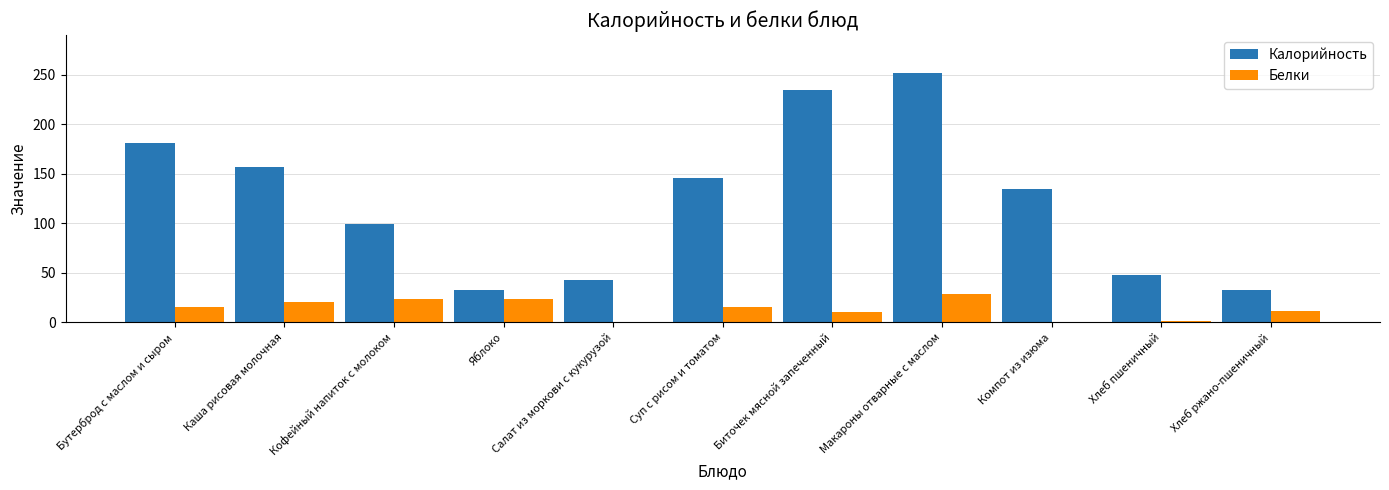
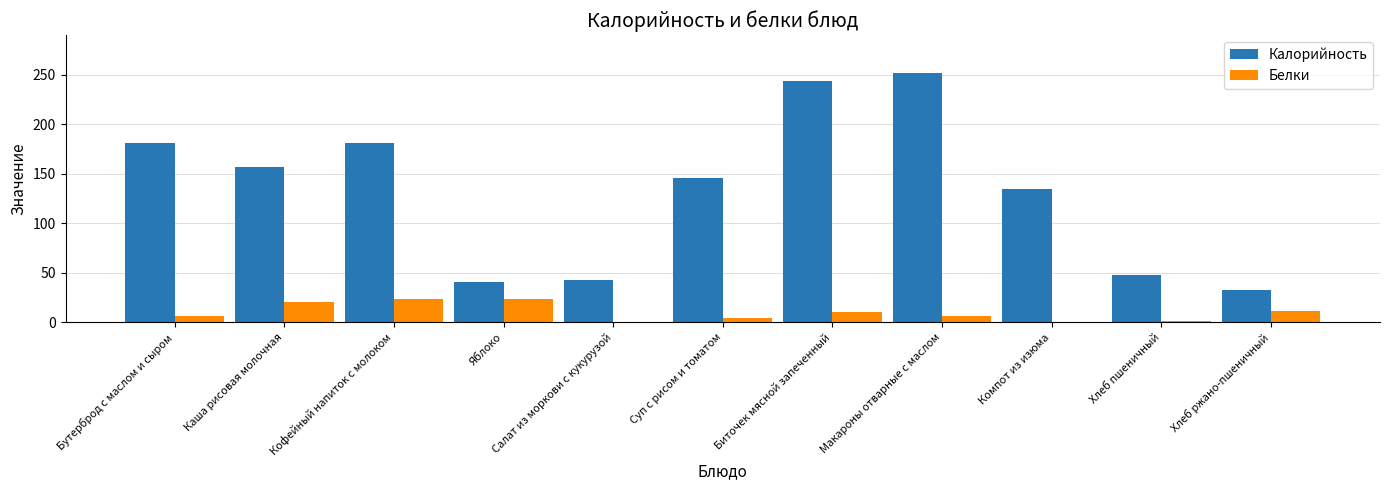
Белки, Бутерброд с маслом и сыром: 20 -> 10
Калорийность, Кофейный напиток с молоком: 100 -> 180
Калорийность, Яблоко: 30 -> 40
Белки, Суп с рисом и томатом: 20 -> 0
Калорийность, Биточек мясной запеченный: 230 -> 240
Белки, Макароны отварные с маслом: 30 -> 10
